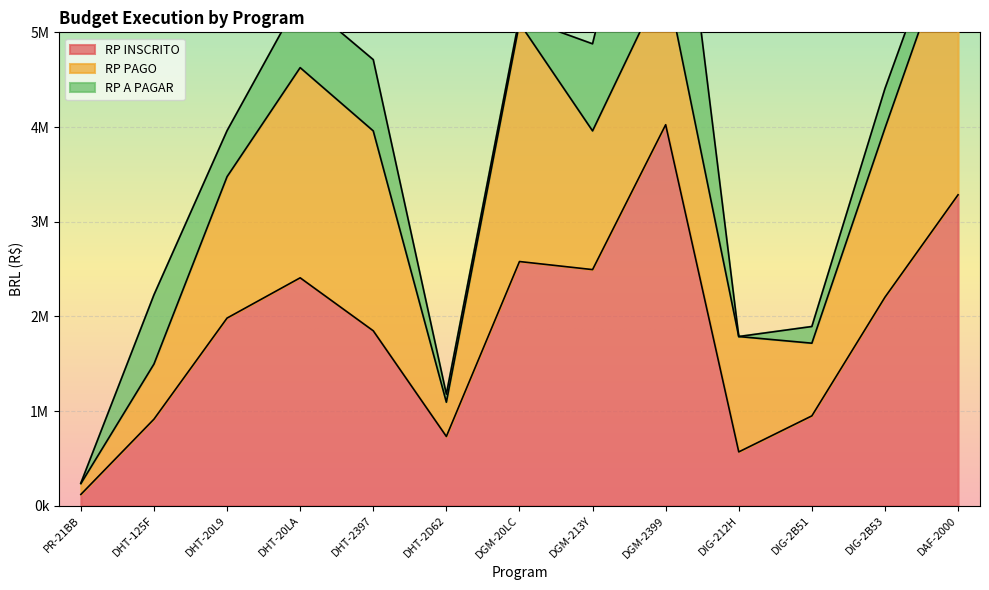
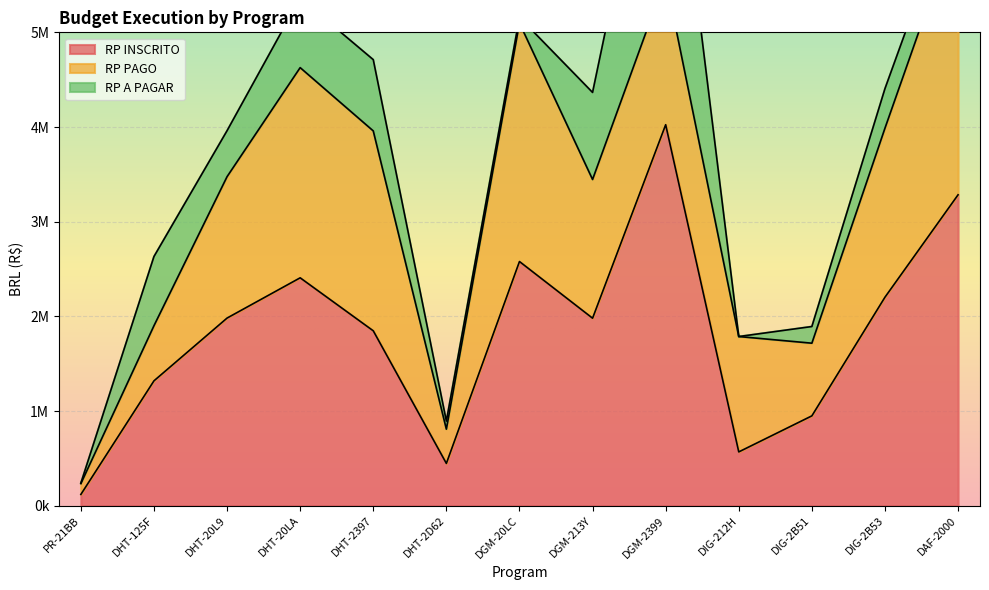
RP INSCRITO, DHT-125F: 900000 -> 1300000
RP INSCRITO, DHT-2D62: 700000 -> 400000
RP INSCRITO, DGM-213Y: 2500000 -> 2000000
